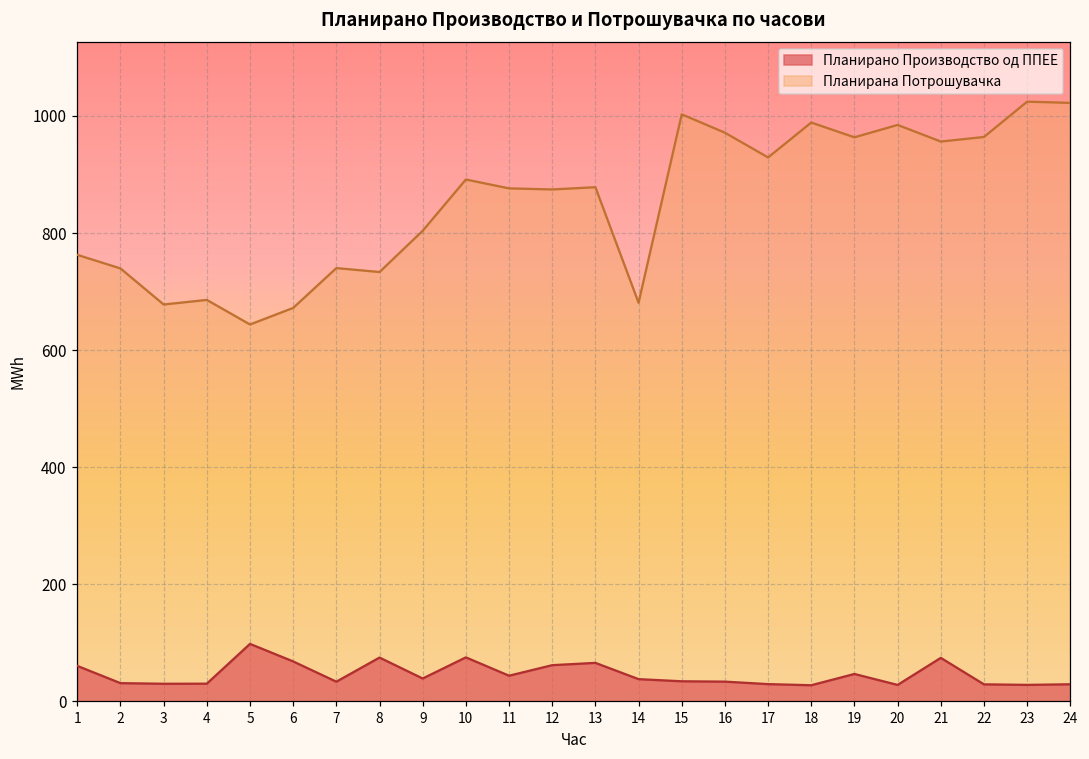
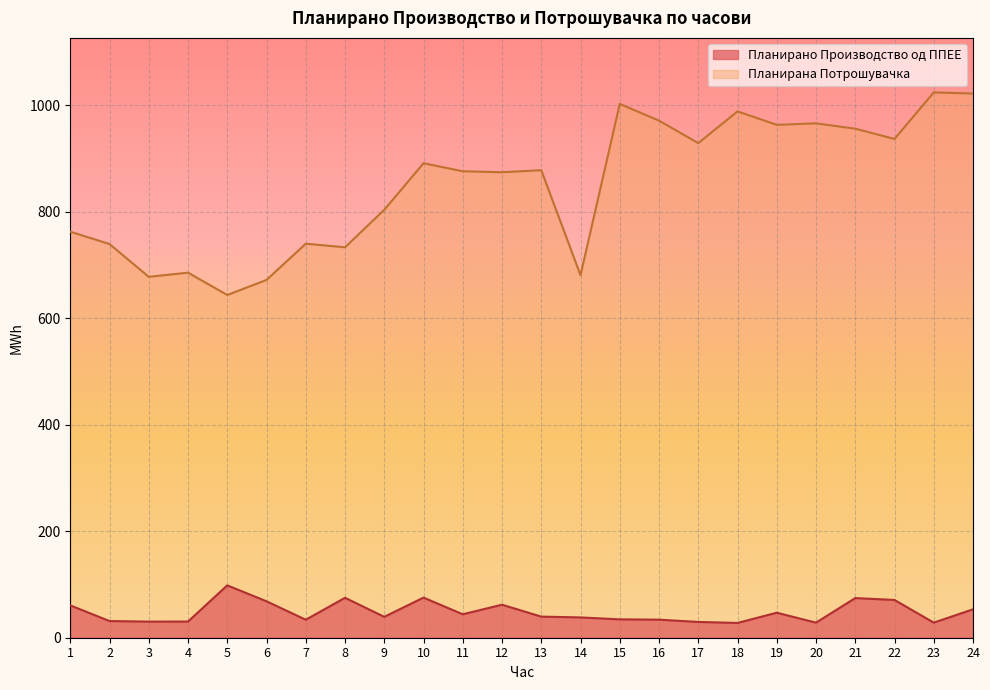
Планирано Производство од ППЕЕ, 13: 70 -> 40
Планирана Потрошувачка, 20: 980 -> 970
Планирано Производство од ППЕЕ, 22: 30 -> 70
Планирана Потрошувачка, 22: 960 -> 940
Планирано Производство од ППЕЕ, 24: 30 -> 50
